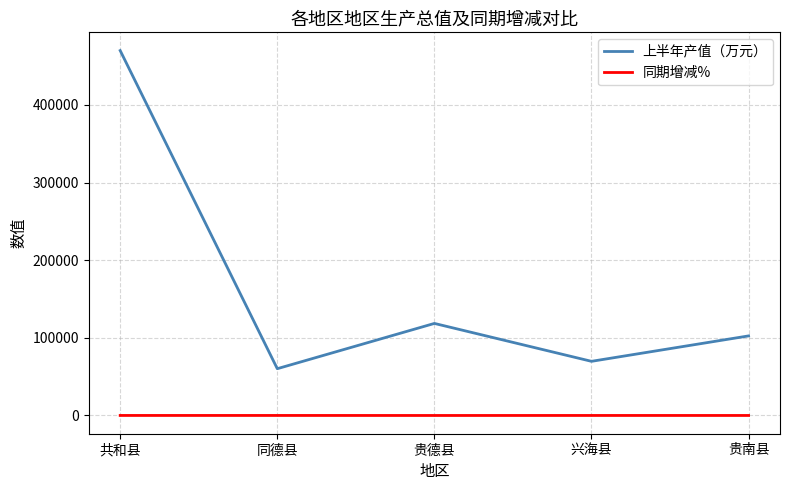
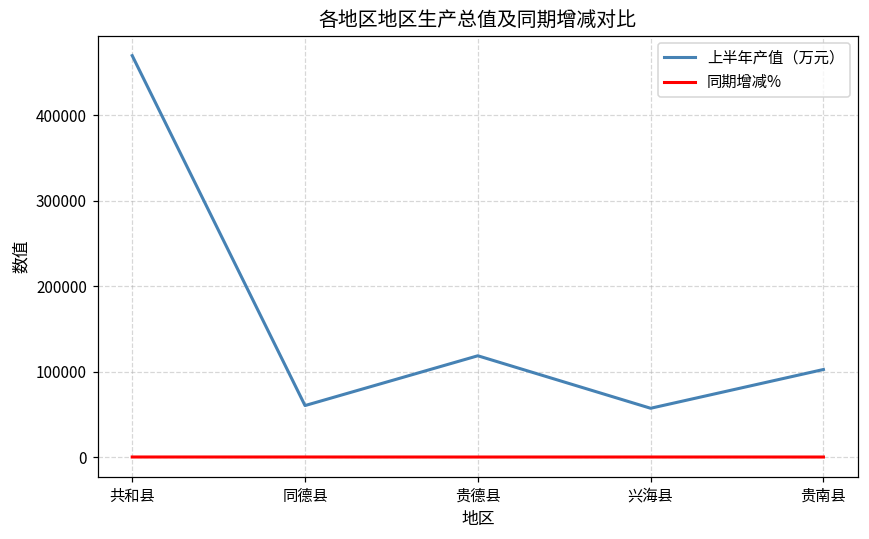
上半年产值（万元）, 兴海县: 70000 -> 60000
